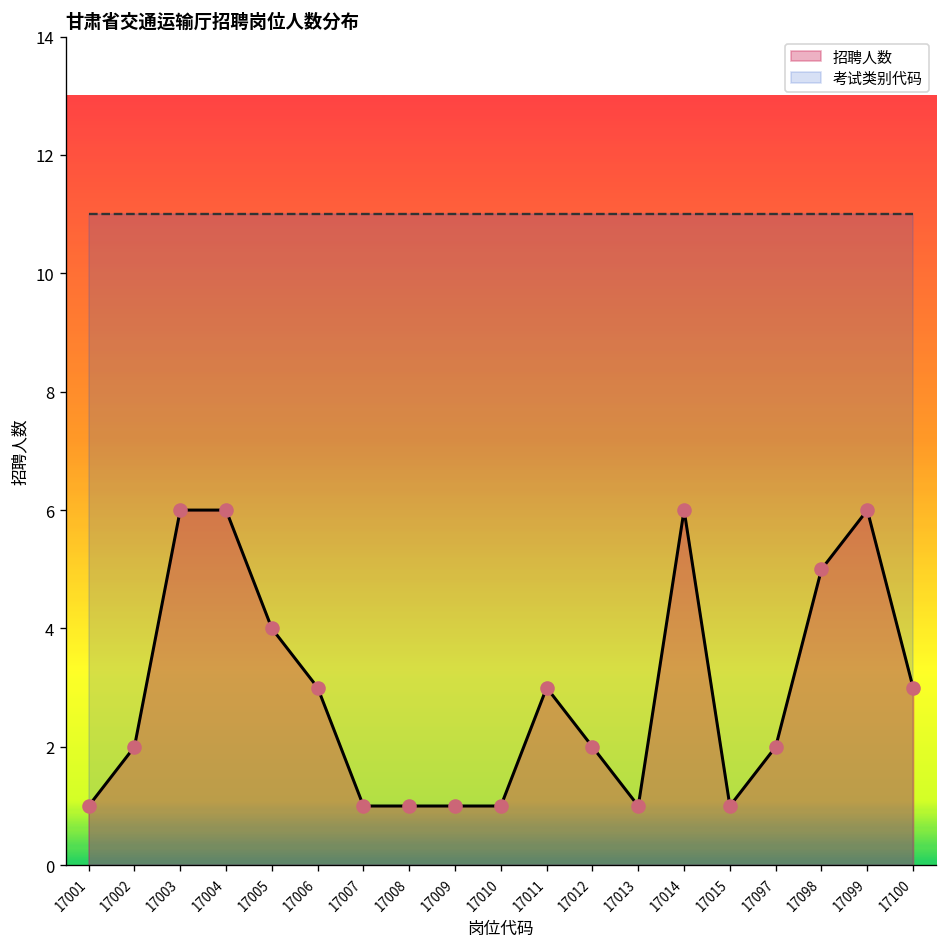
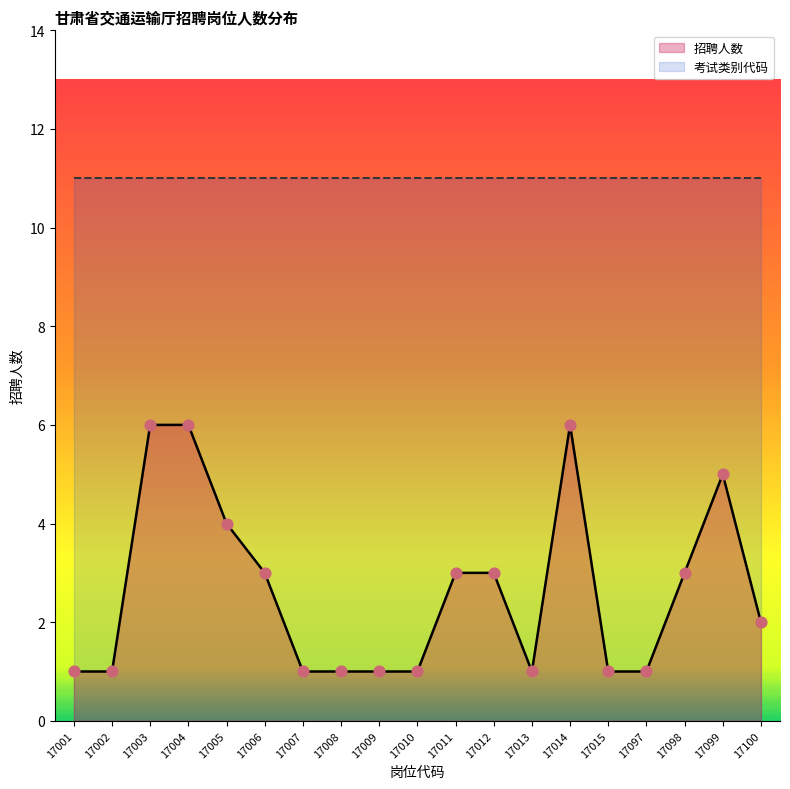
招聘人数, 17002: 2 -> 1
招聘人数, 17012: 2 -> 3
招聘人数, 17097: 2 -> 1
招聘人数, 17098: 5 -> 3
招聘人数, 17099: 6 -> 5
招聘人数, 17100: 3 -> 2
